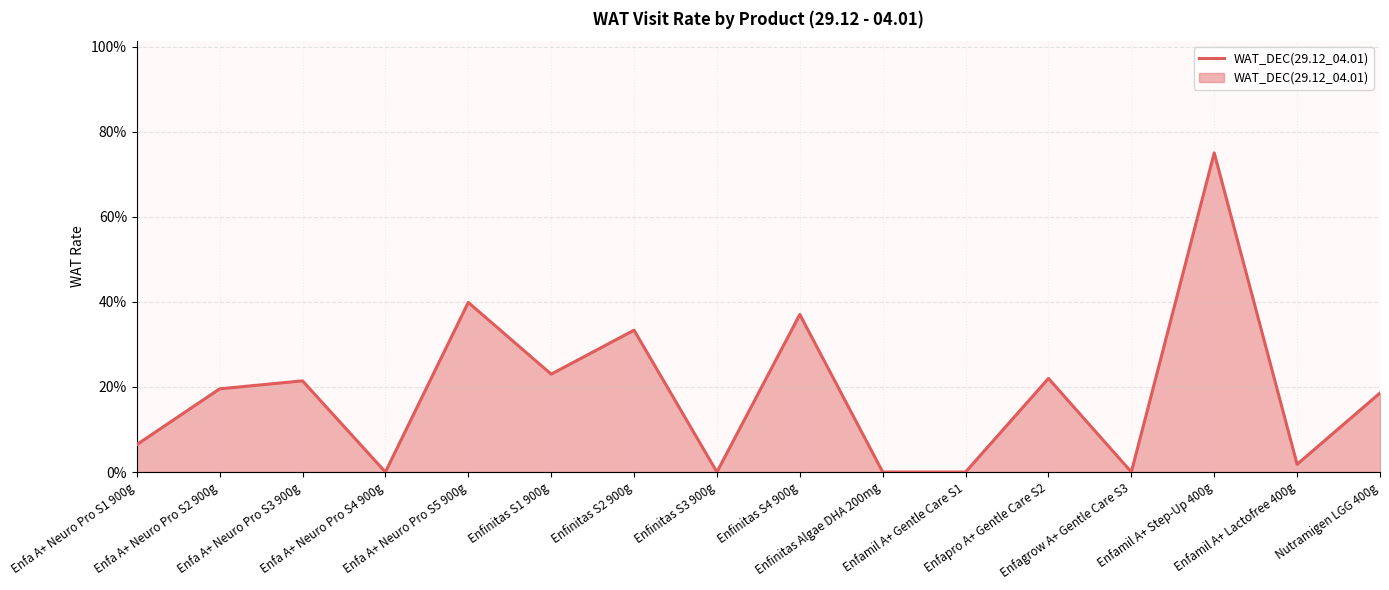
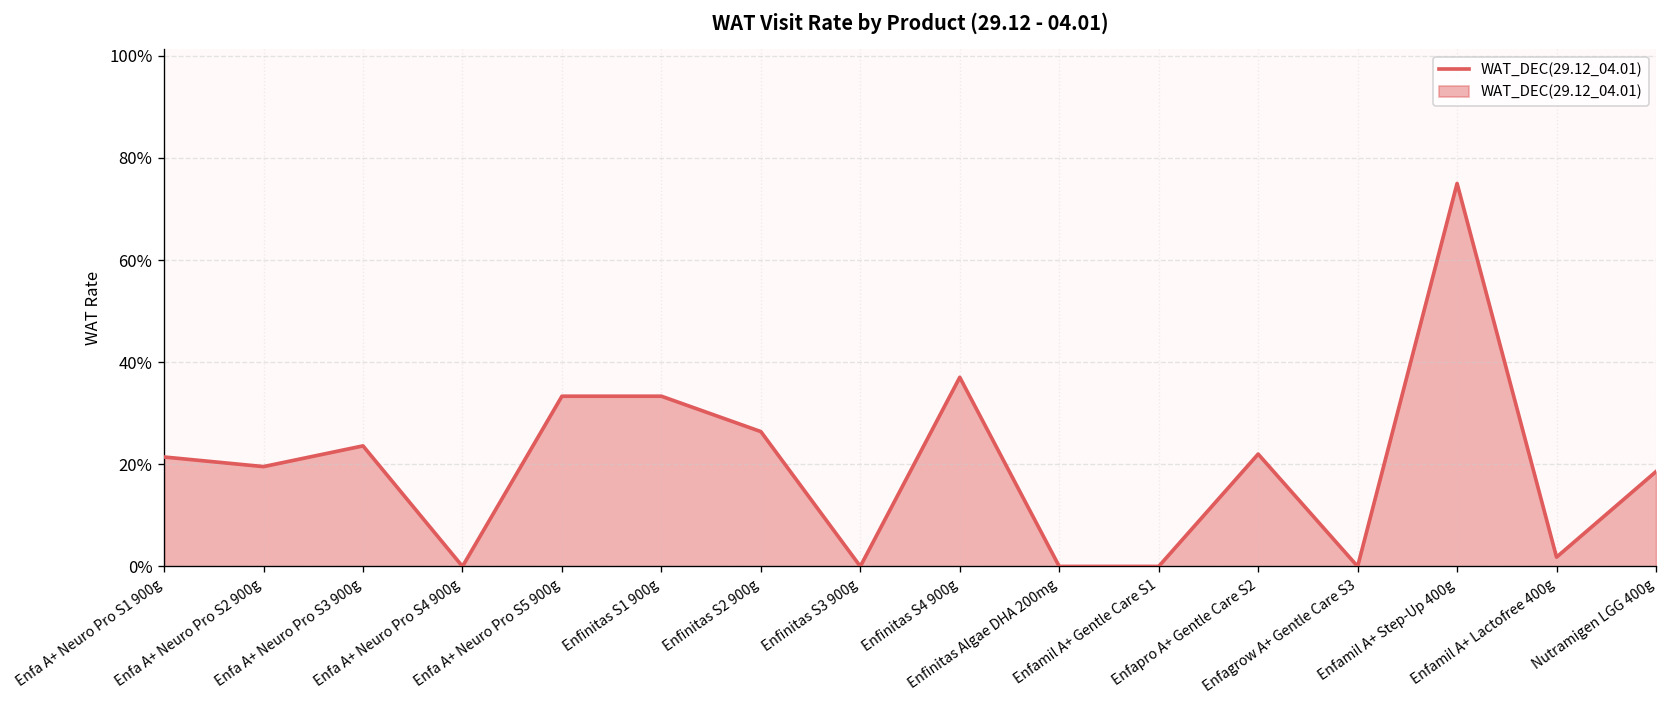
Enfa A+ Neuro Pro S1 900g: 6% -> 21%
Enfa A+ Neuro Pro S3 900g: 21% -> 24%
Enfa A+ Neuro Pro S5 900g: 40% -> 33%
Enfinitas S1 900g: 23% -> 33%
Enfinitas S2 900g: 33% -> 26%
